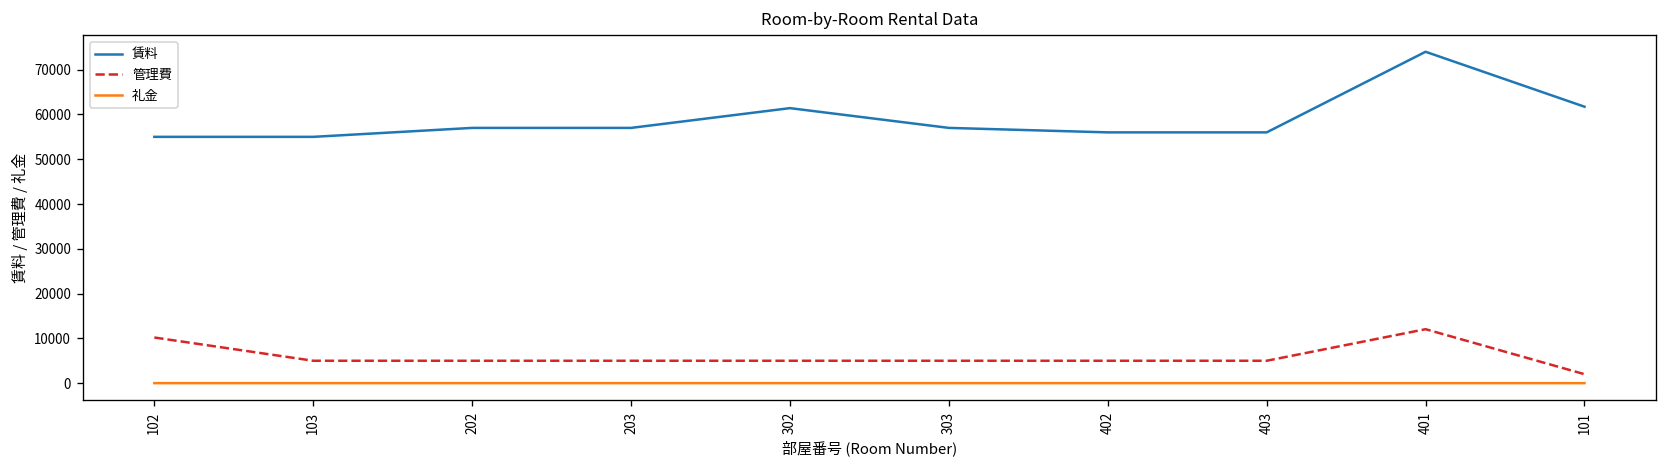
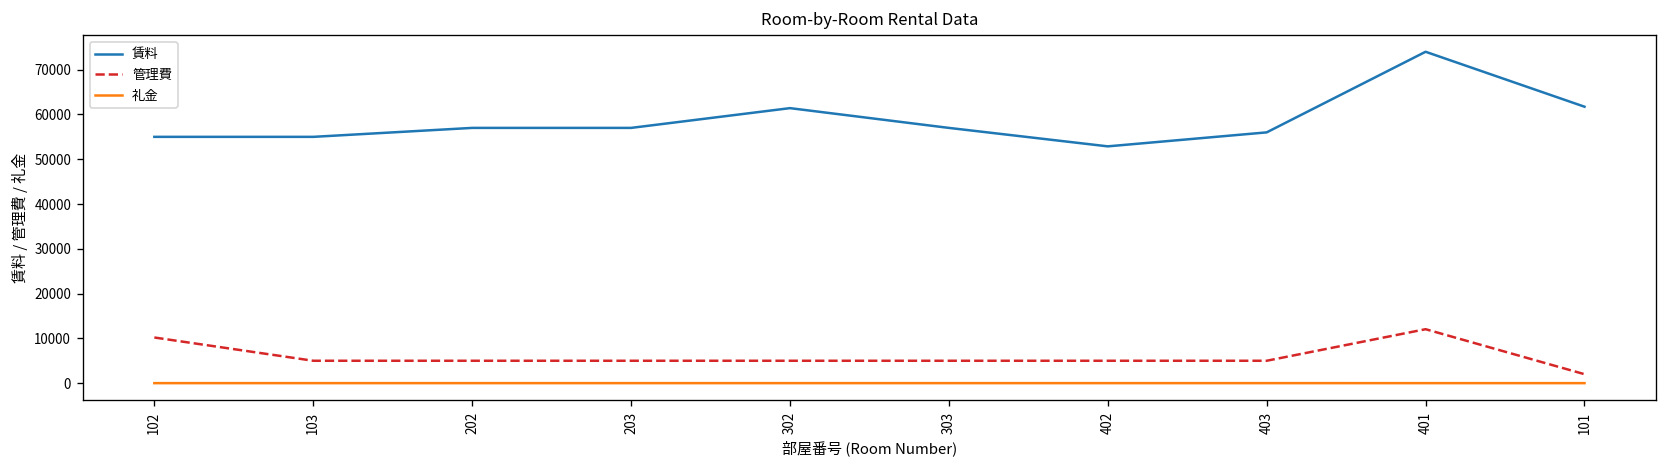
賃料, 402: 56000 -> 53000
